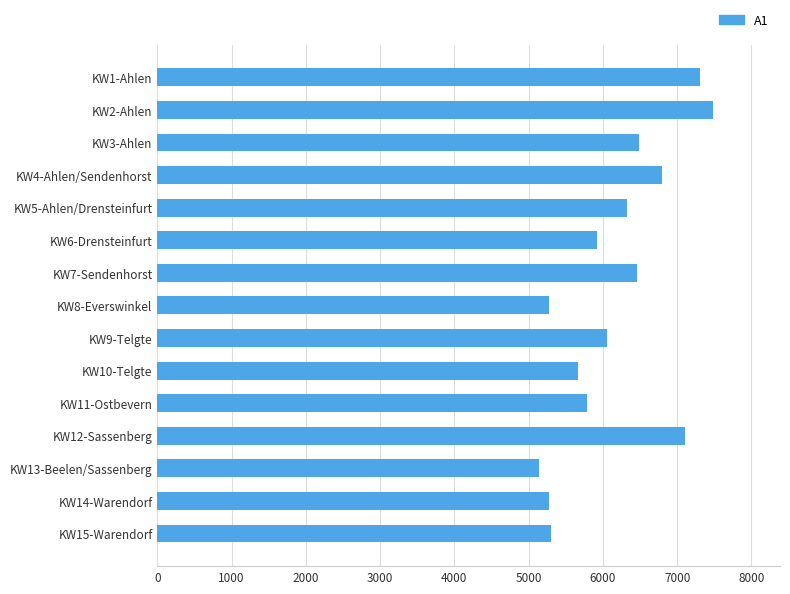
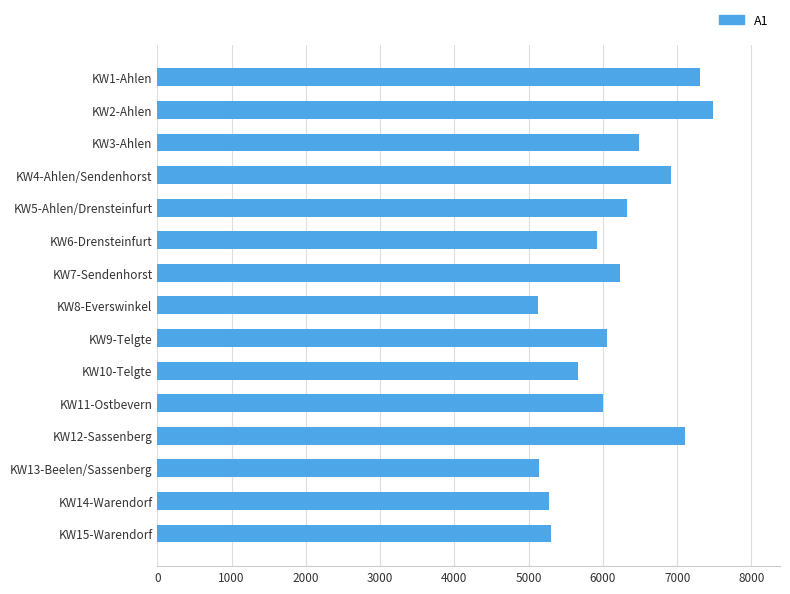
KW4-Ahlen/Sendenhorst: 6800 -> 6900
KW7-Sendenhorst: 6500 -> 6200
KW8-Everswinkel: 5300 -> 5100
KW11-Ostbevern: 5800 -> 6000
